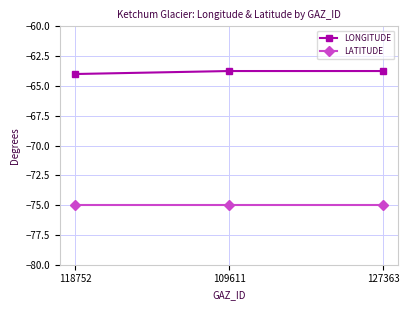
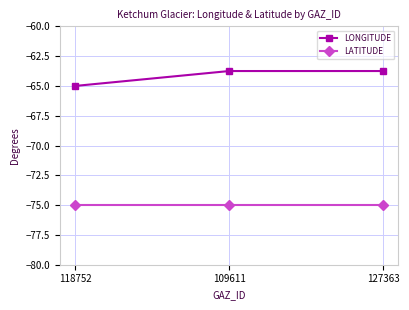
LONGITUDE, 118752: -64 -> -65
